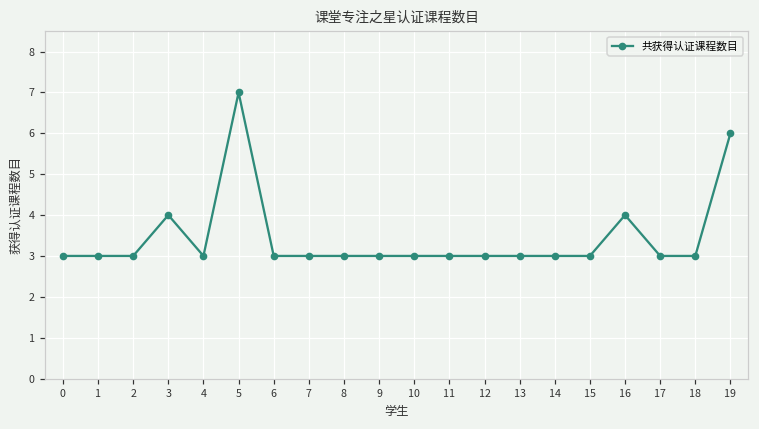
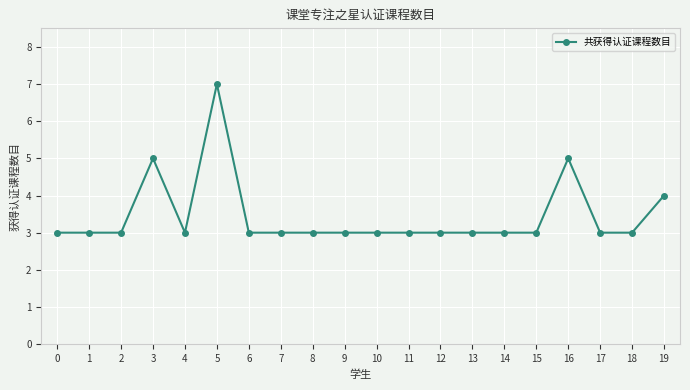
3: 4 -> 5
16: 4 -> 5
19: 6 -> 4
